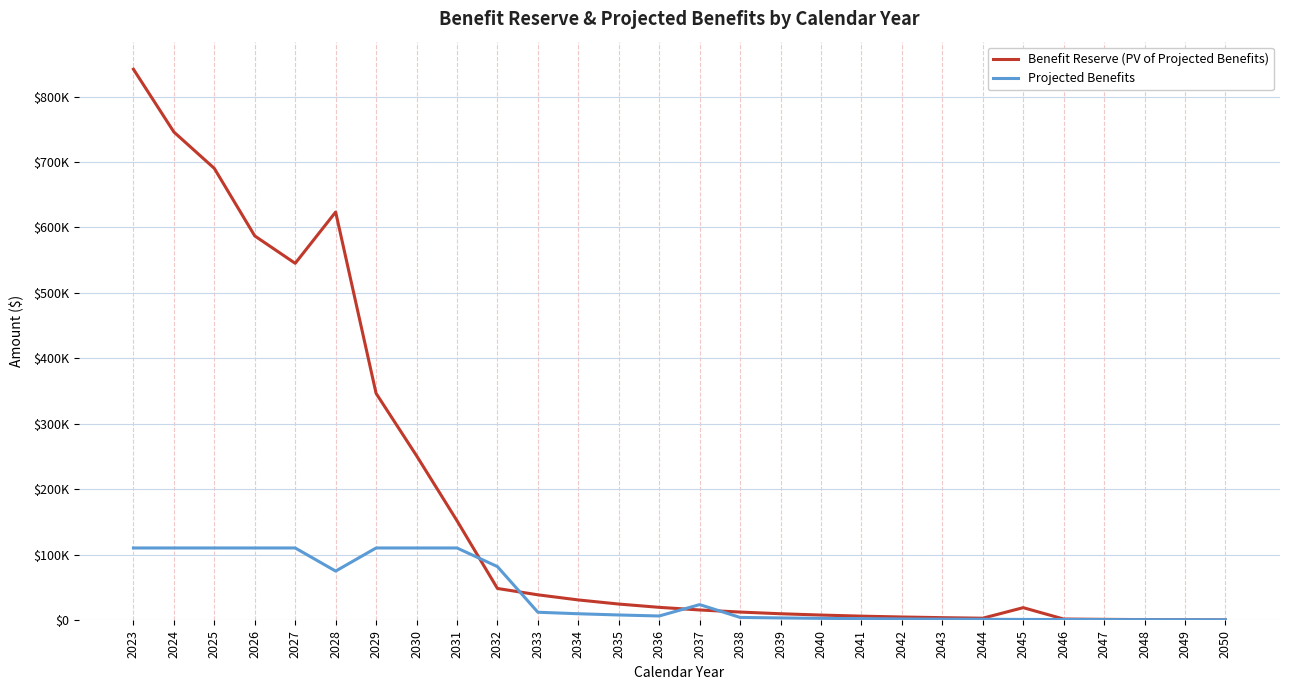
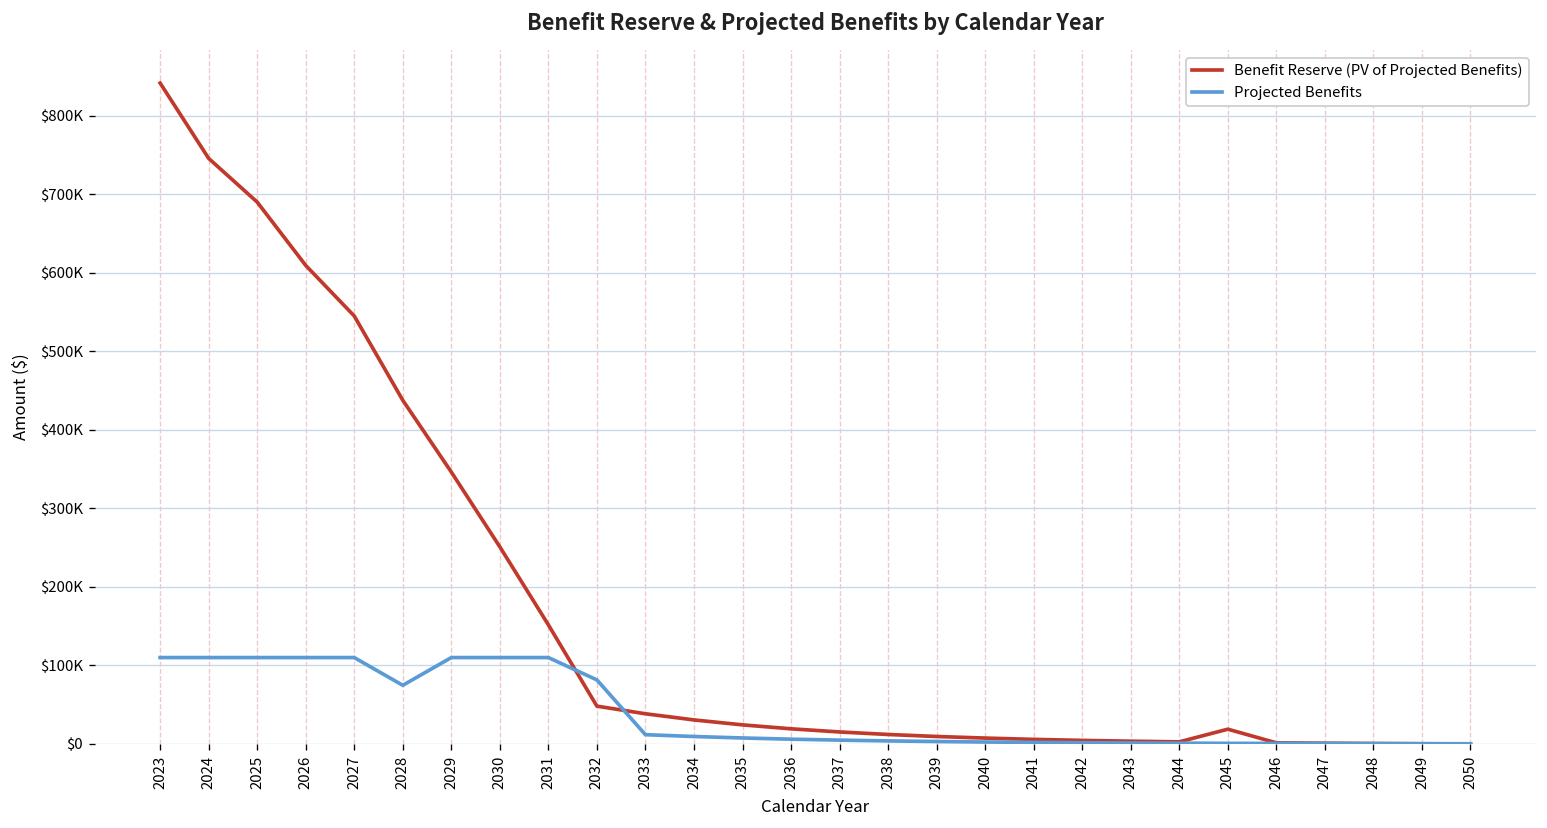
Benefit Reserve (PV of Projected Benefits), 2026: $590000 -> $610000
Benefit Reserve (PV of Projected Benefits), 2028: $620000 -> $440000
Projected Benefits, 2037: $20000 -> $0
